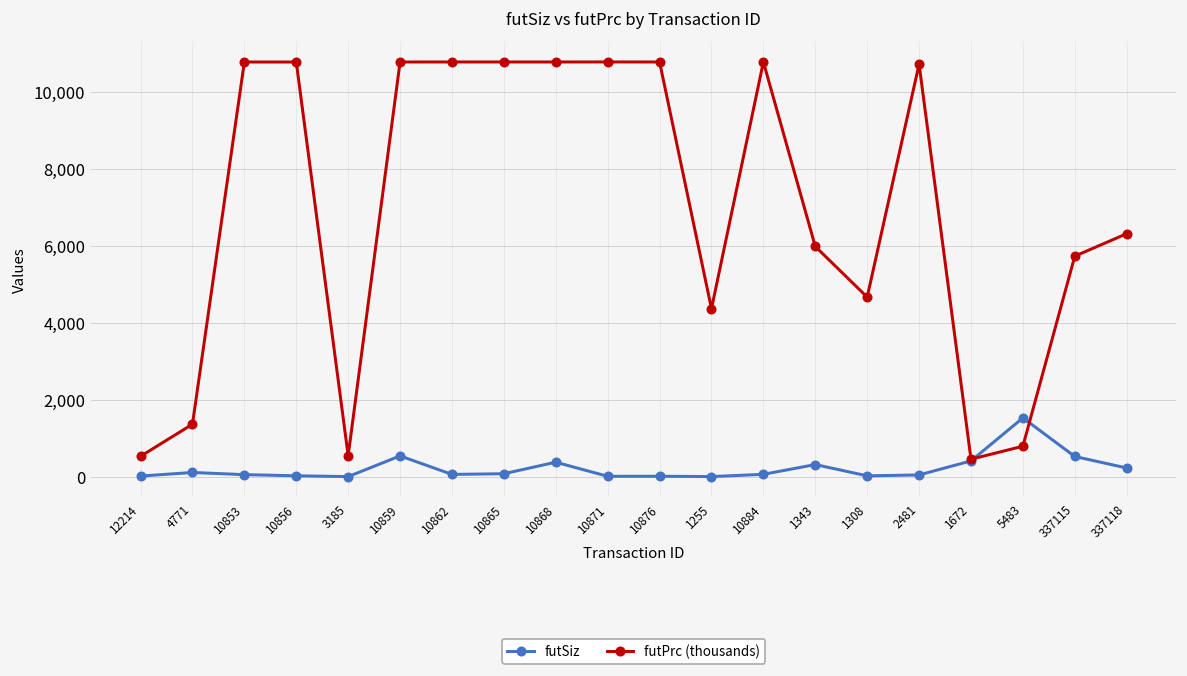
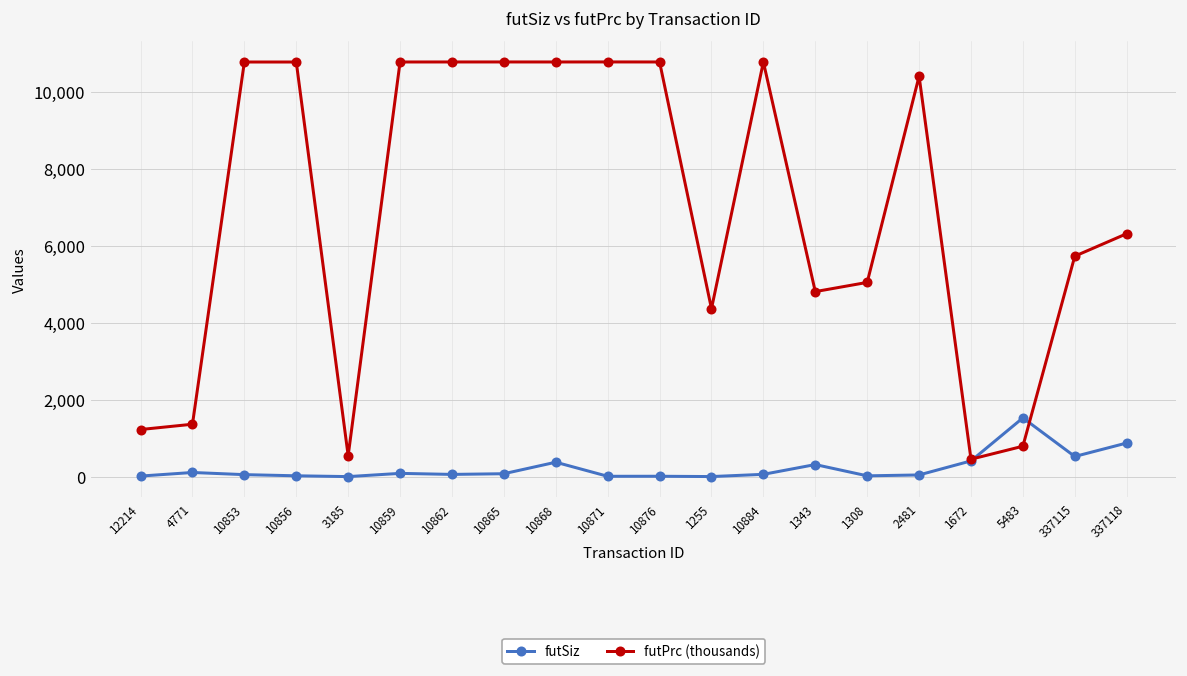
futPrc (thousands), 12214: 500 -> 1,200
futSiz, 10859: 500 -> 100
futPrc (thousands), 1343: 6,000 -> 4,800
futPrc (thousands), 1308: 4,700 -> 5,000
futPrc (thousands), 2481: 10,700 -> 10,400
futSiz, 337118: 200 -> 900
